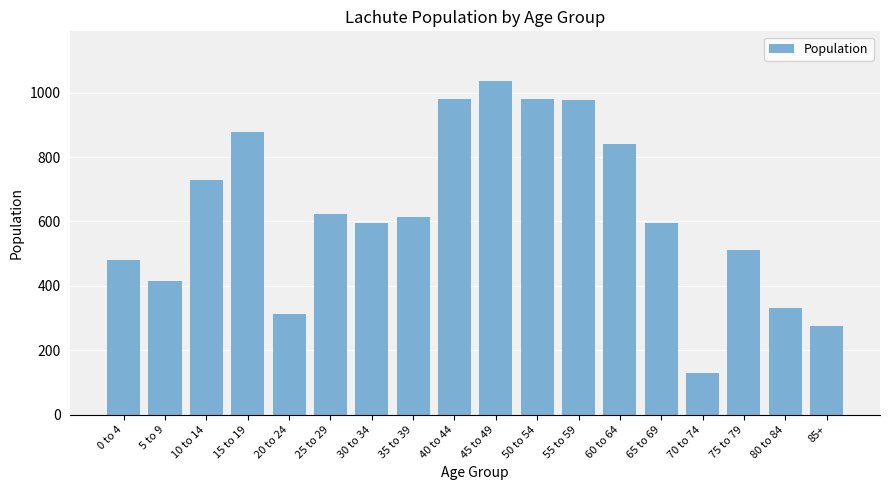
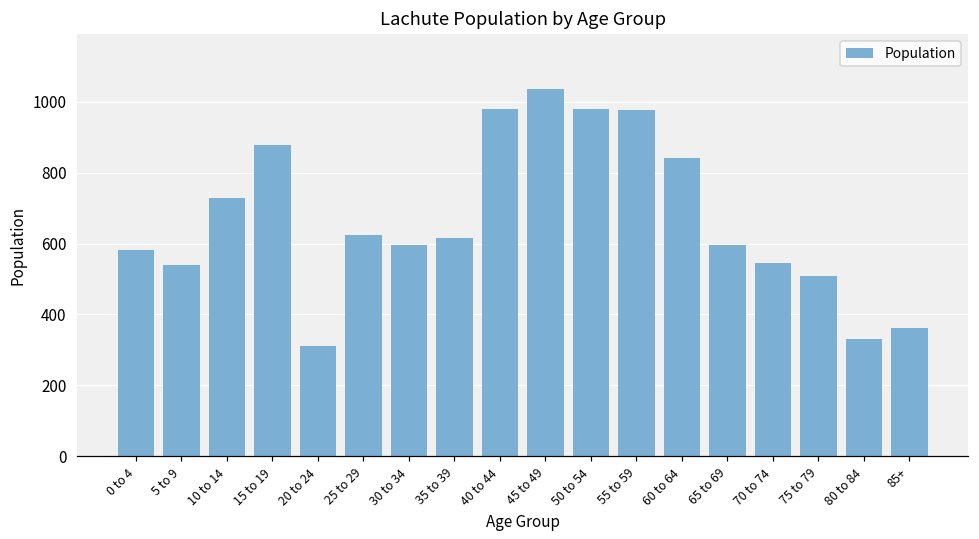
0 to 4: 480 -> 580
5 to 9: 410 -> 540
70 to 74: 130 -> 550
85+: 280 -> 360
